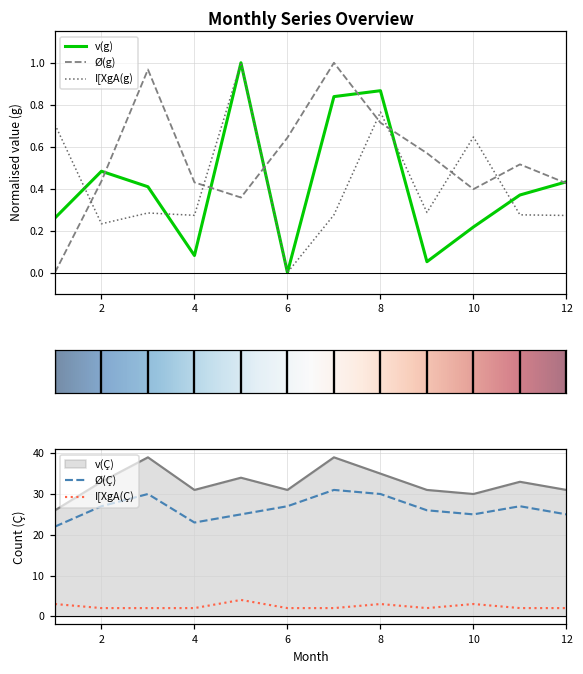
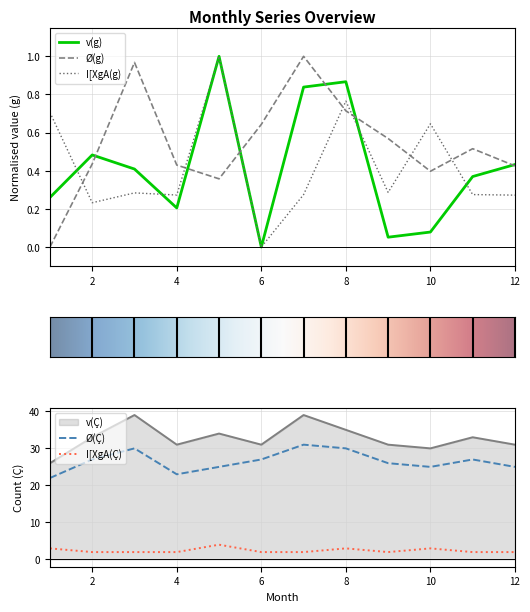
Monthly Series Overview, v(g), 4: 0.08 -> 0.20
Monthly Series Overview, v(g), 10: 0.22 -> 0.08
